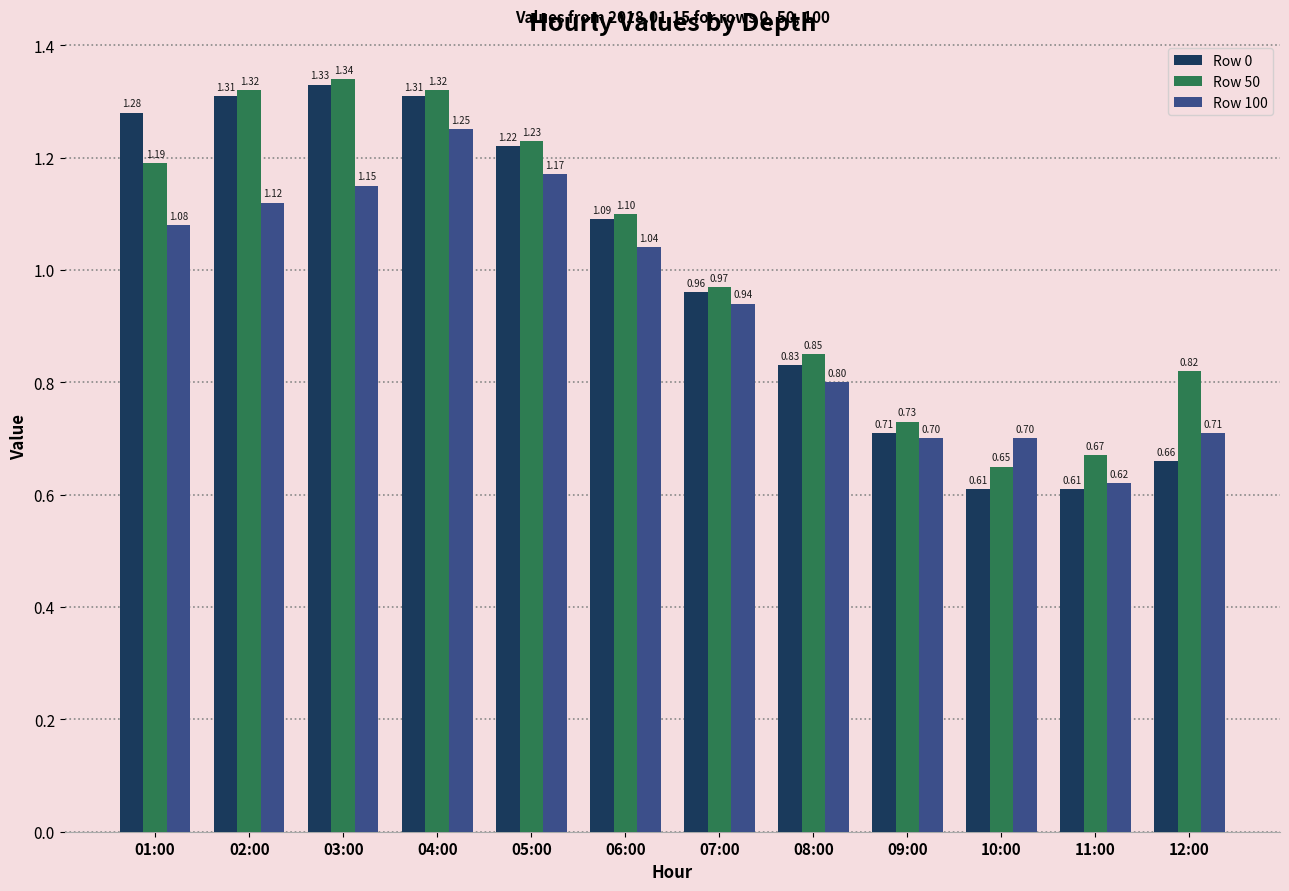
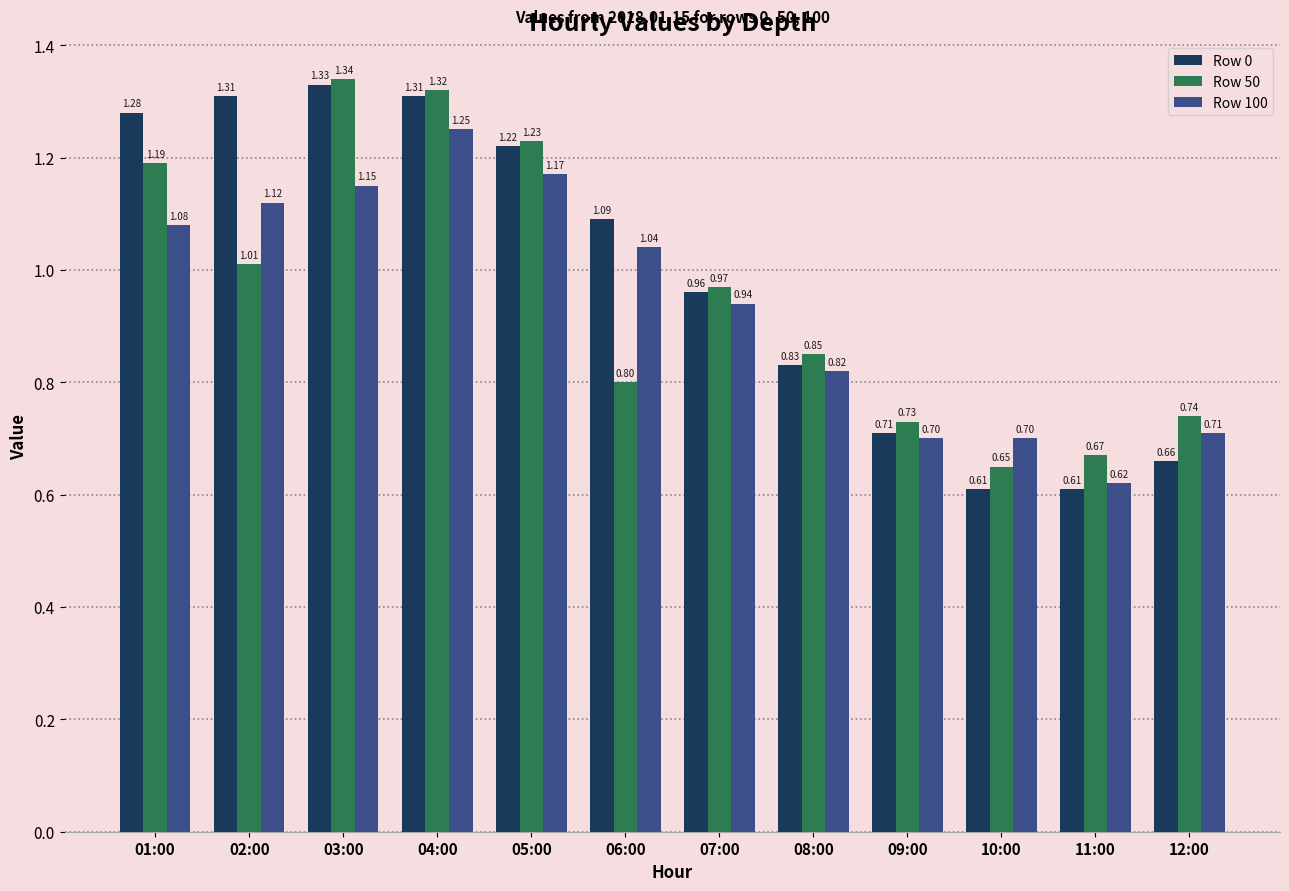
Row 50, 02:00: 1.32 -> 1.01
Row 50, 06:00: 1.10 -> 0.80
Row 100, 08:00: 0.80 -> 0.82
Row 50, 12:00: 0.82 -> 0.74
